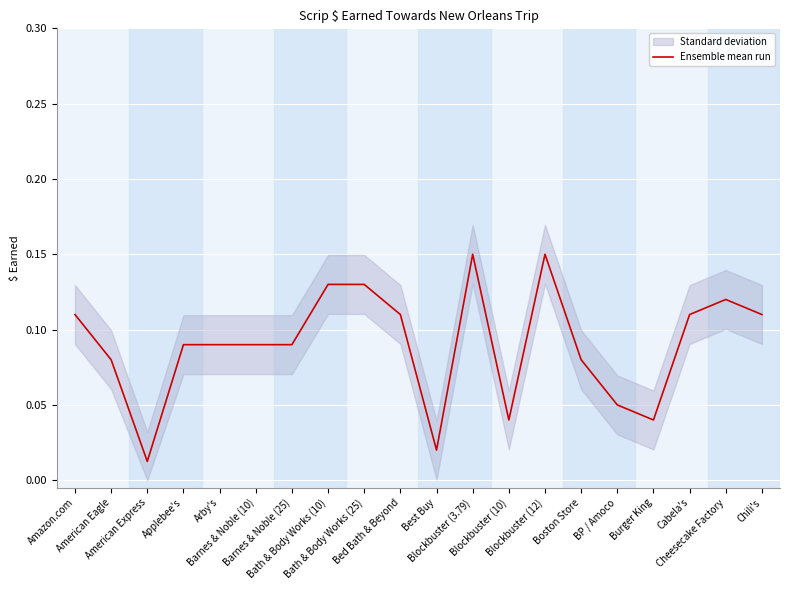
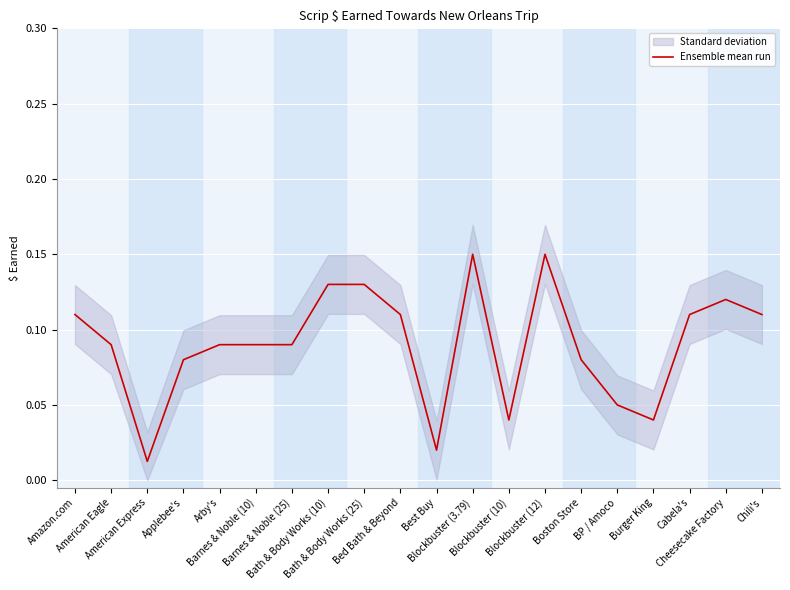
Ensemble mean run, American Eagle: 0.08 -> 0.09
Ensemble mean run, Applebee's: 0.09 -> 0.08
